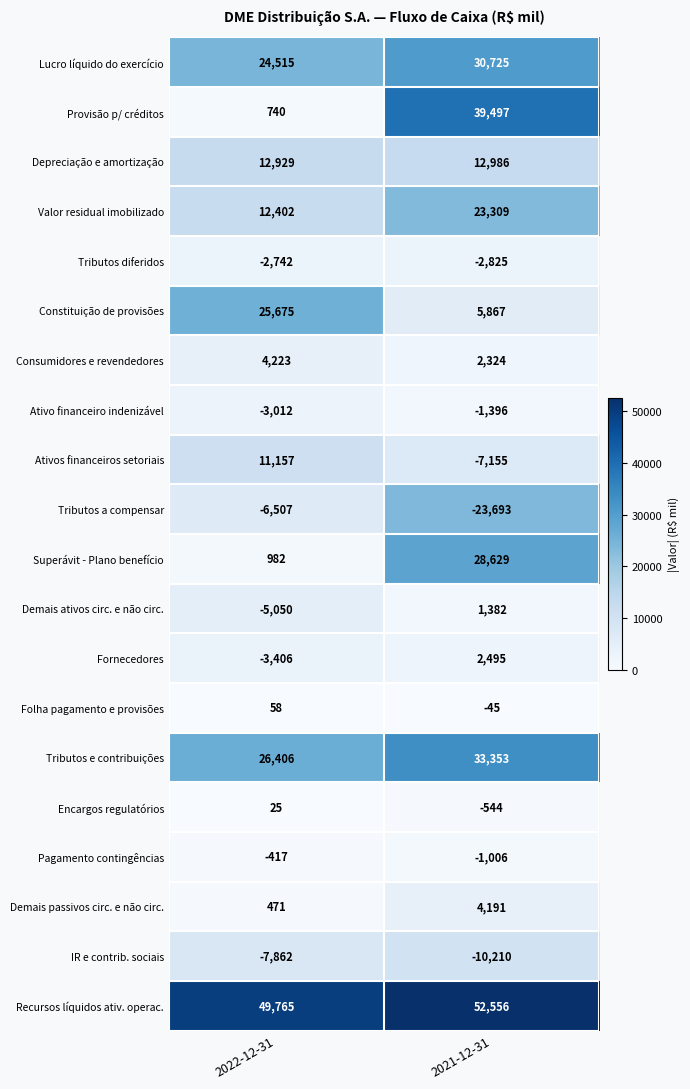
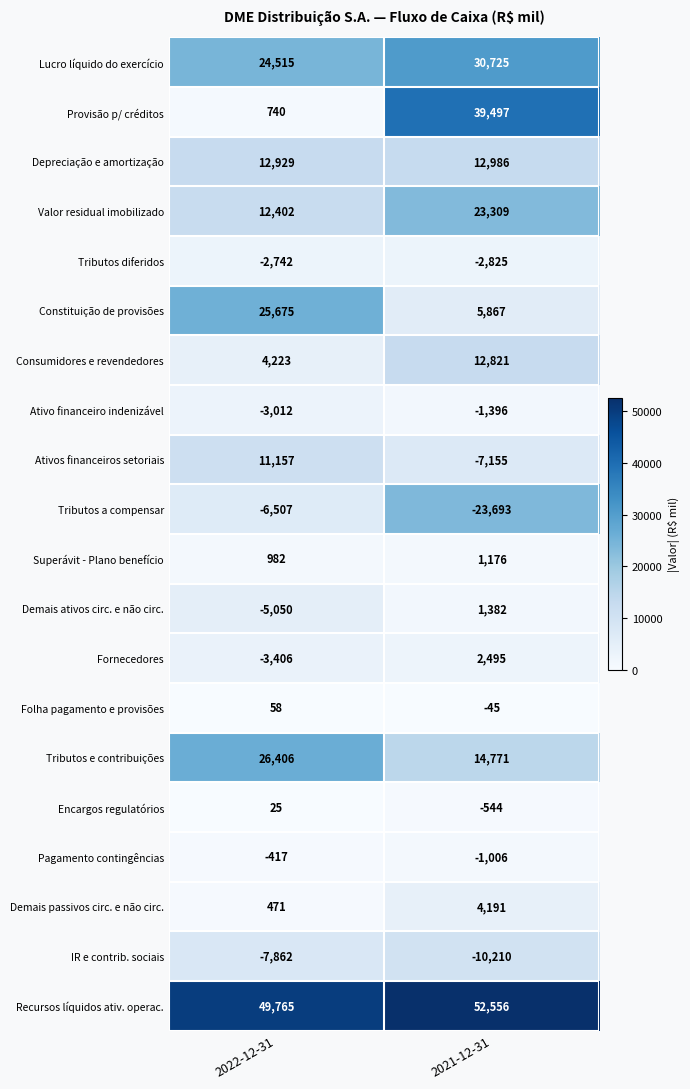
Consumidores e revendedores, 2021-12-31: 2,324 -> 12,821
Superávit - Plano benefício, 2021-12-31: 28,629 -> 1,176
Tributos e contribuições, 2021-12-31: 33,353 -> 14,771
